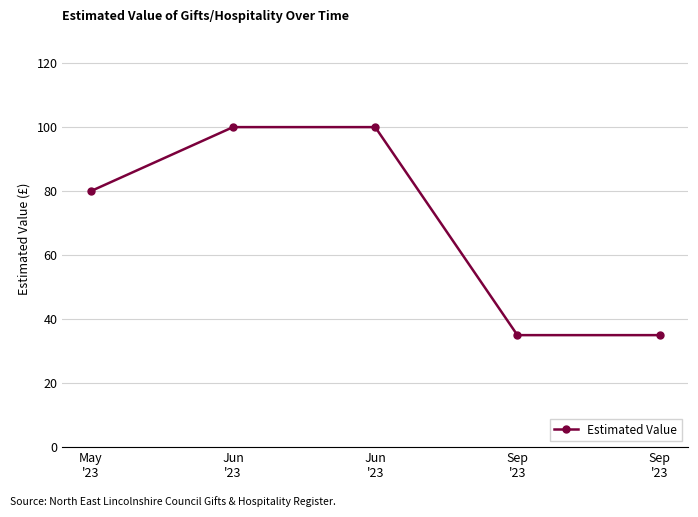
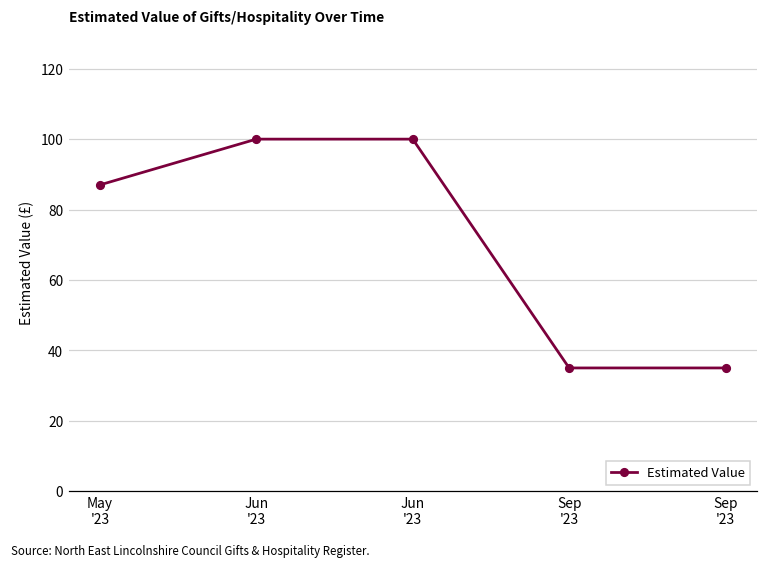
May '23: 80 -> 87
